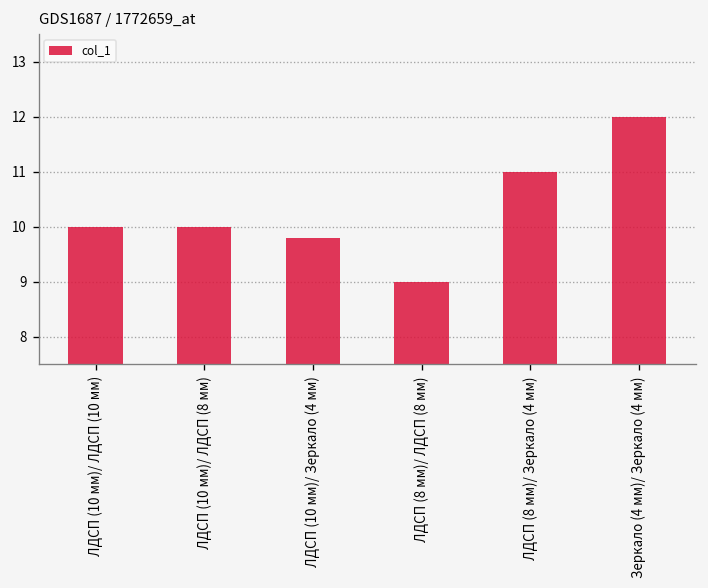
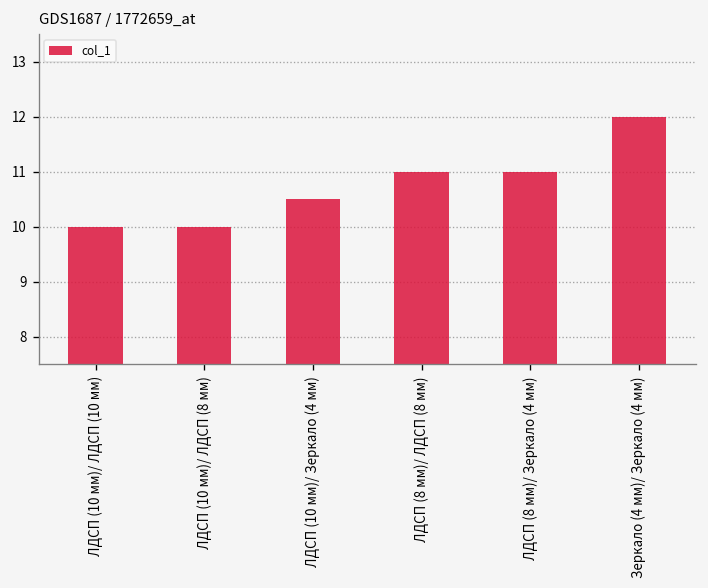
ЛДСП (10 мм)/ Зеркало (4 мм): 9.8 -> 10.5
ЛДСП (8 мм)/ ЛДСП (8 мм): 9 -> 11
